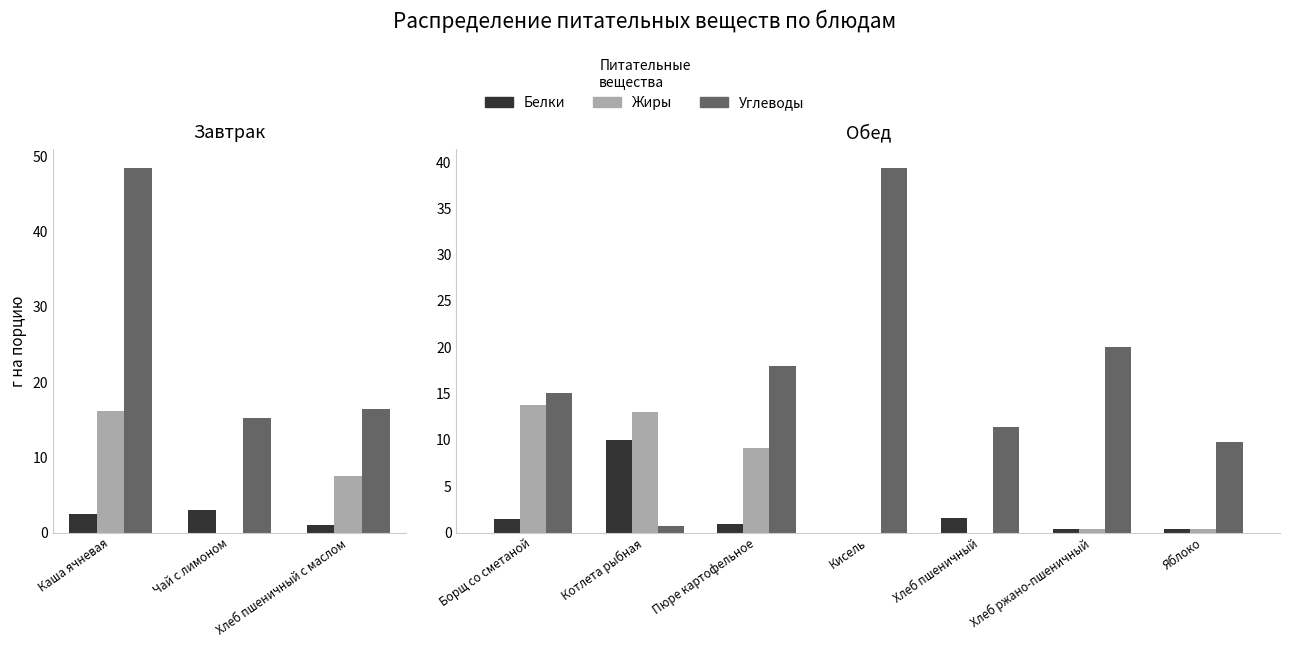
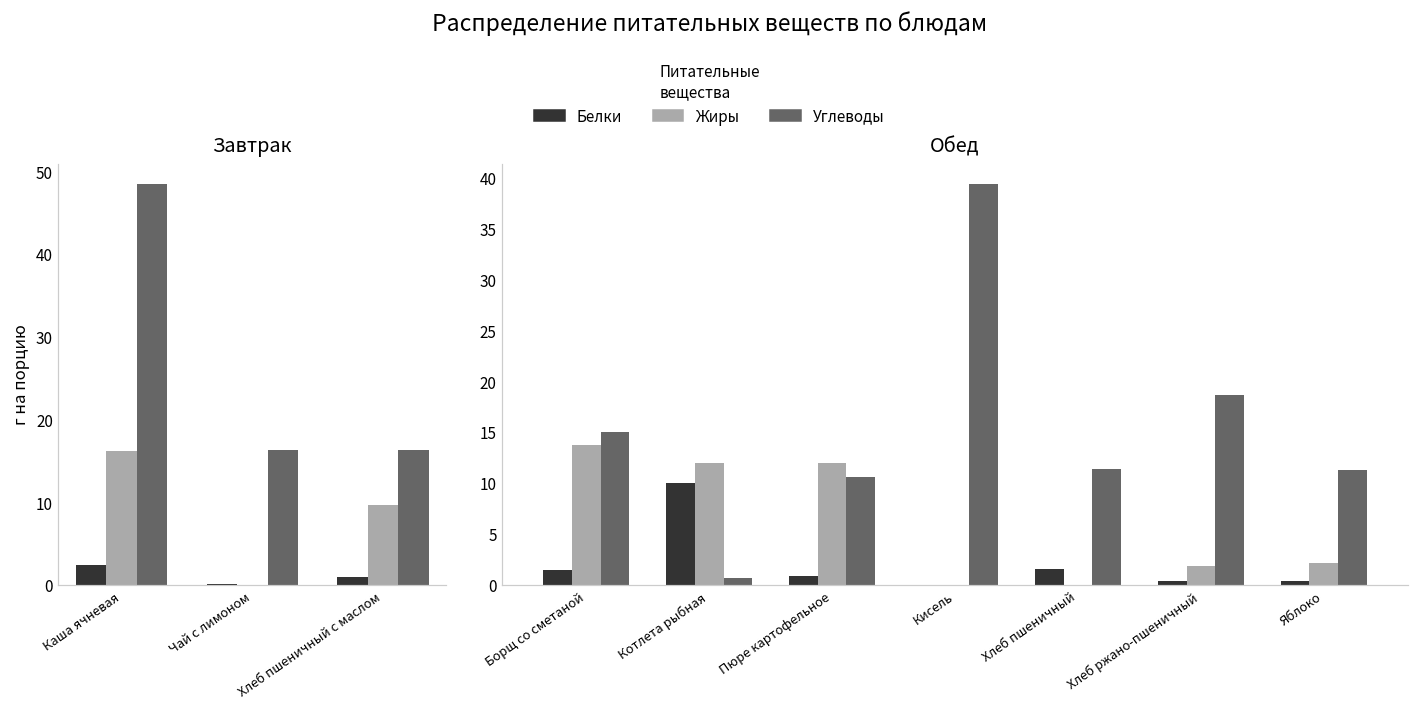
Завтрак, Белки, Чай с лимоном: 3 -> 0
Завтрак, Углеводы, Чай с лимоном: 15 -> 16
Завтрак, Жиры, Хлеб пшеничный с маслом: 7 -> 10
Обед, Жиры, Котлета рыбная: 13 -> 12
Обед, Жиры, Пюре картофельное: 9 -> 12
Обед, Углеводы, Пюре картофельное: 18 -> 11
Обед, Жиры, Хлеб ржано-пшеничный: 0 -> 2
Обед, Углеводы, Хлеб ржано-пшеничный: 20 -> 19
Обед, Жиры, Яблоко: 0 -> 2
Обед, Углеводы, Яблоко: 10 -> 11
